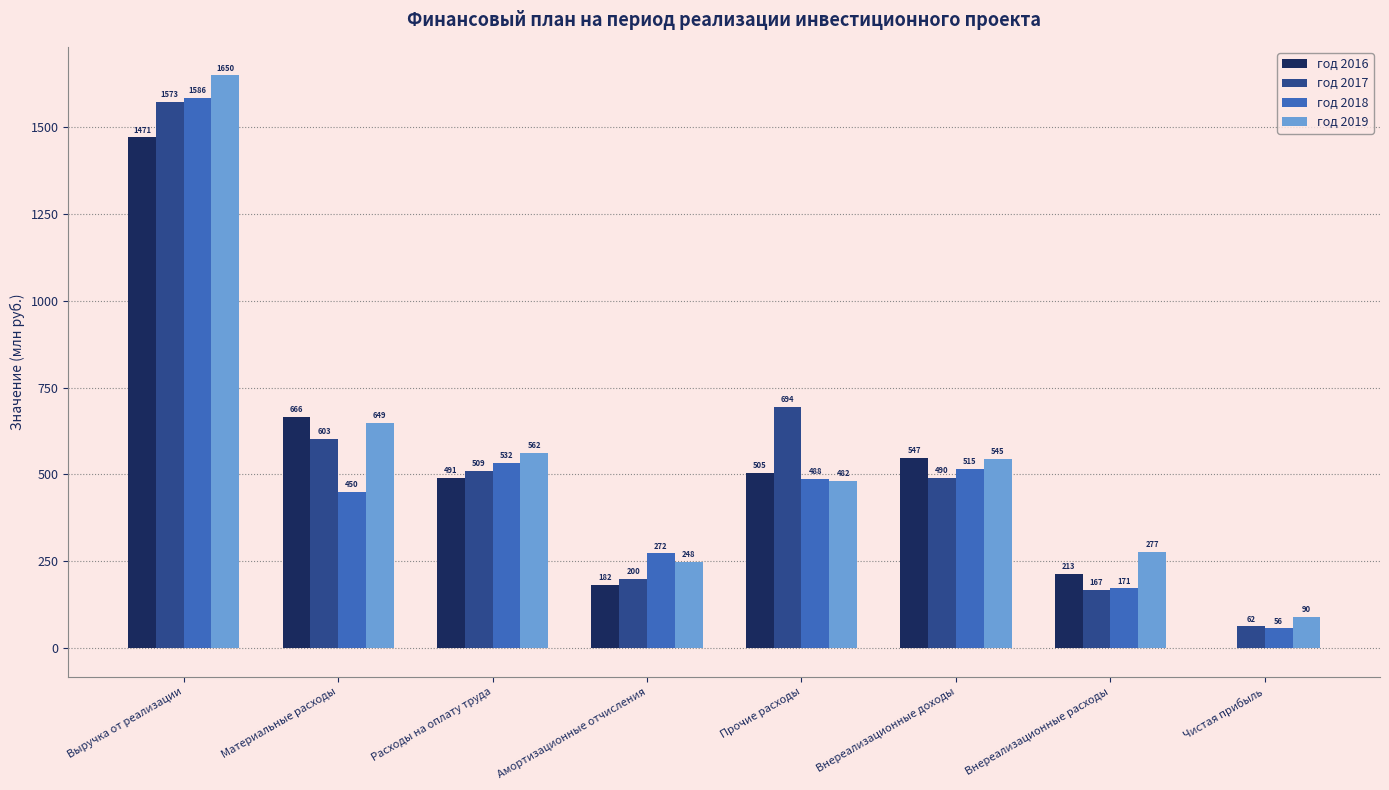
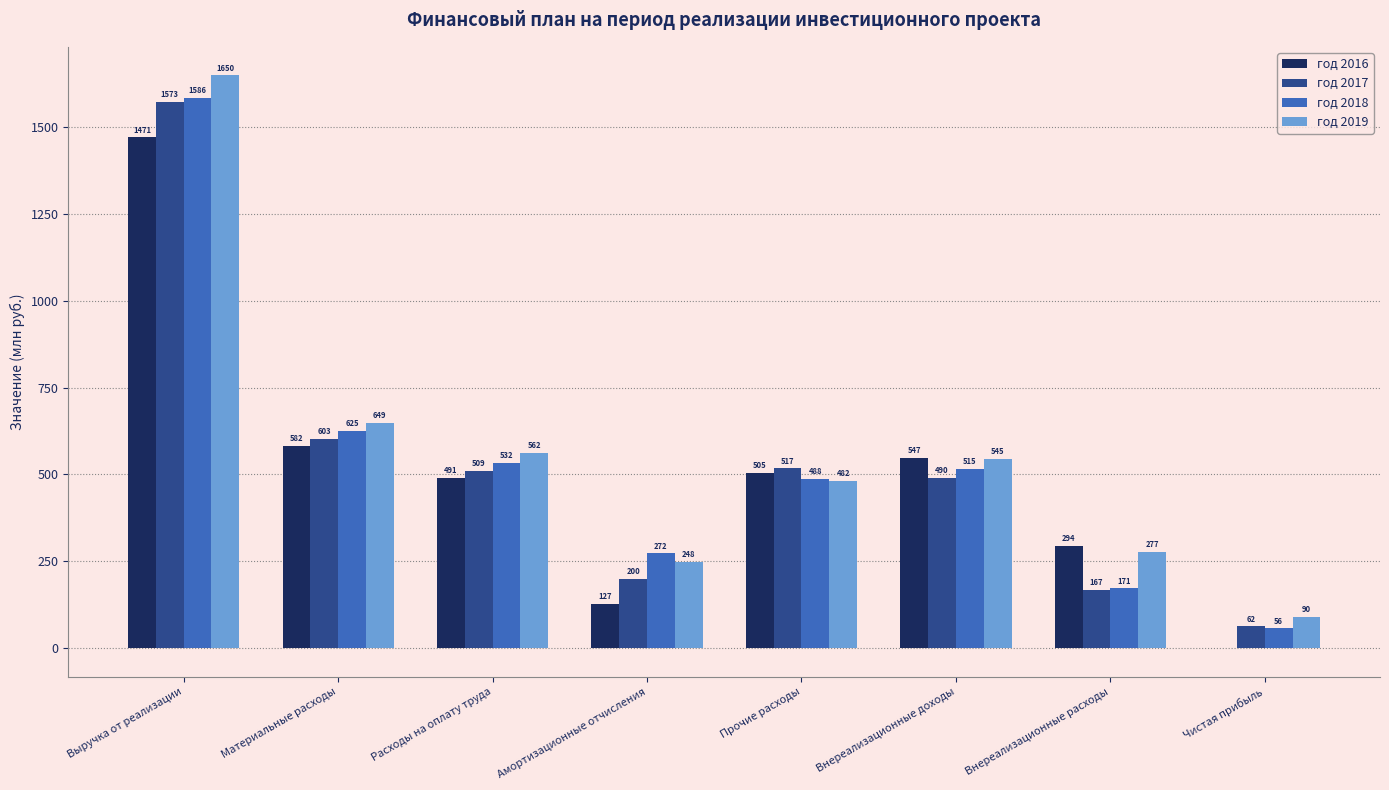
год 2016, Материальные расходы: 666 -> 582
год 2018, Материальные расходы: 450 -> 625
год 2016, Амортизационные отчисления: 182 -> 127
год 2017, Прочие расходы: 694 -> 517
год 2016, Внереализационные расходы: 213 -> 294
